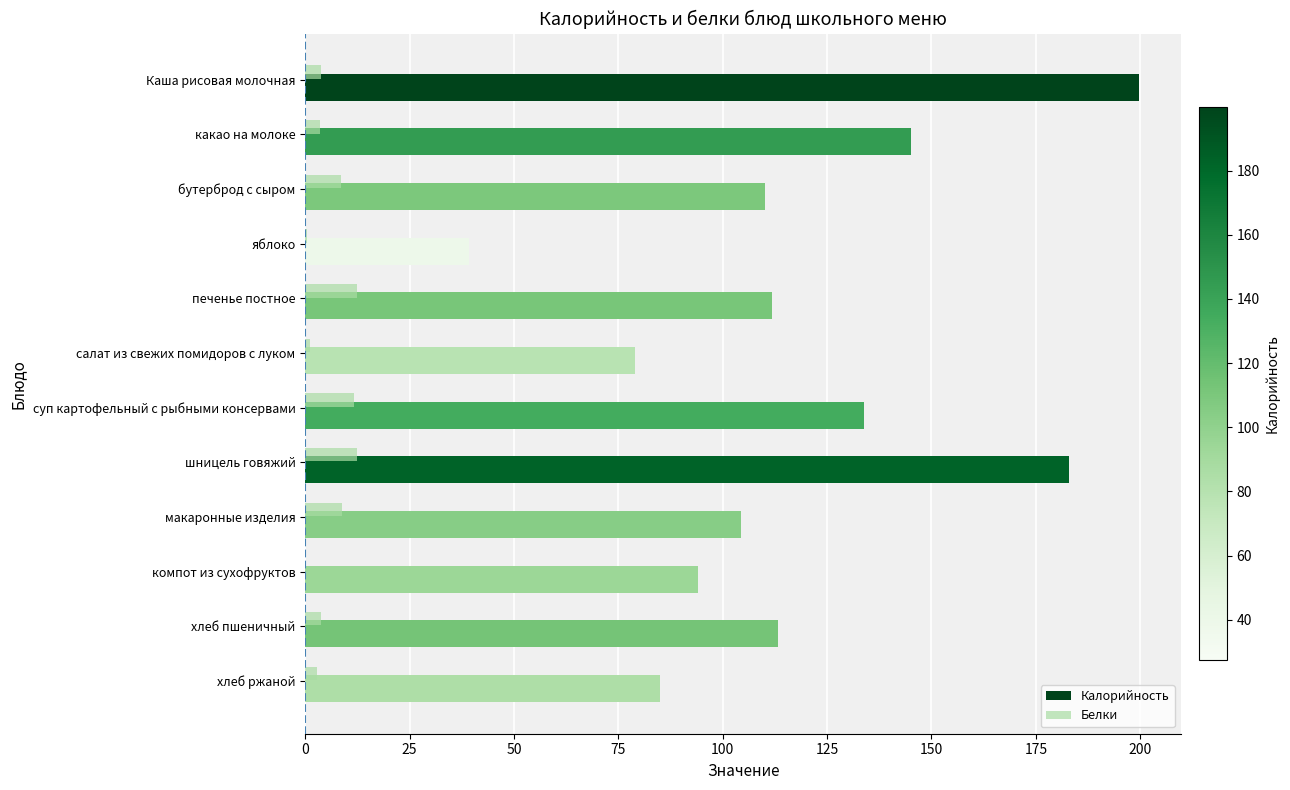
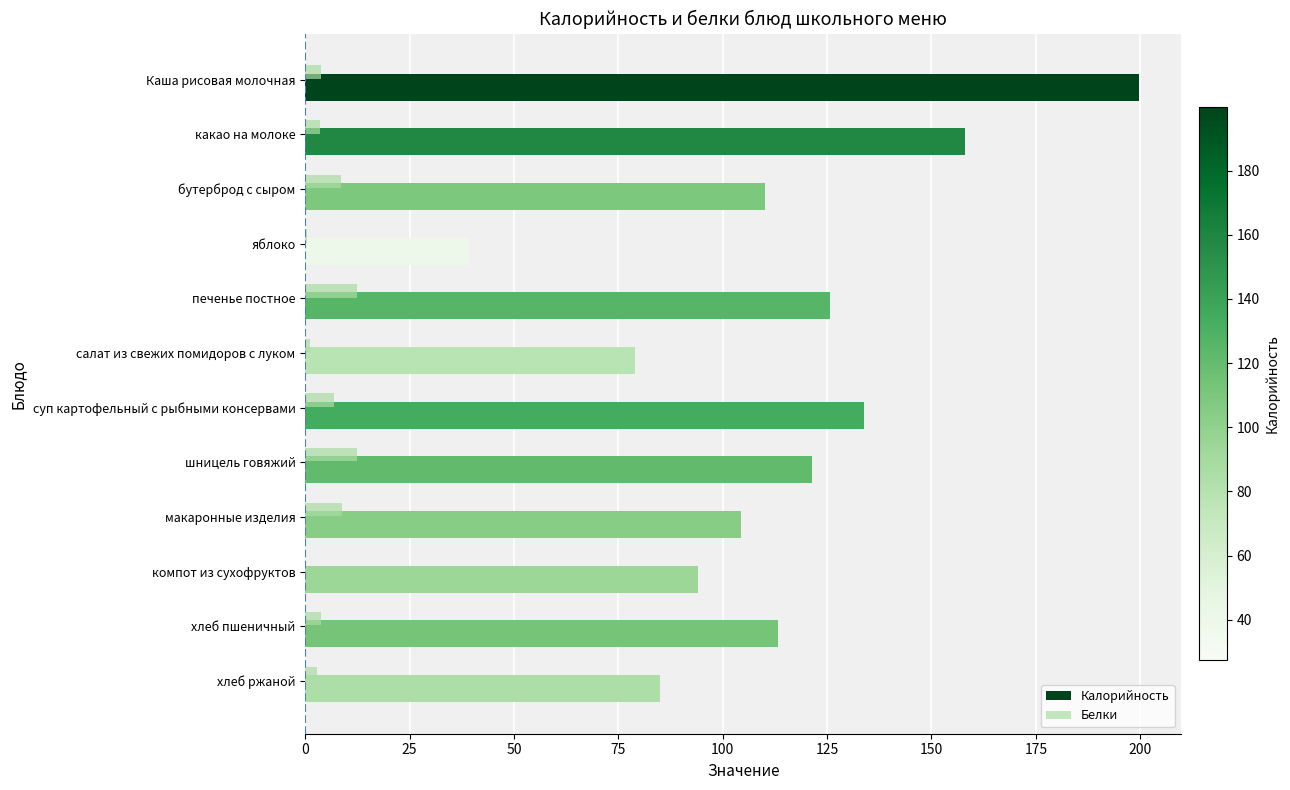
Калорийность, какао на молоке: 145 -> 158
Калорийность, печенье постное: 112 -> 126
Белки, суп картофельный с рыбными консервами: 12 -> 7
Калорийность, шницель говяжий: 183 -> 122
